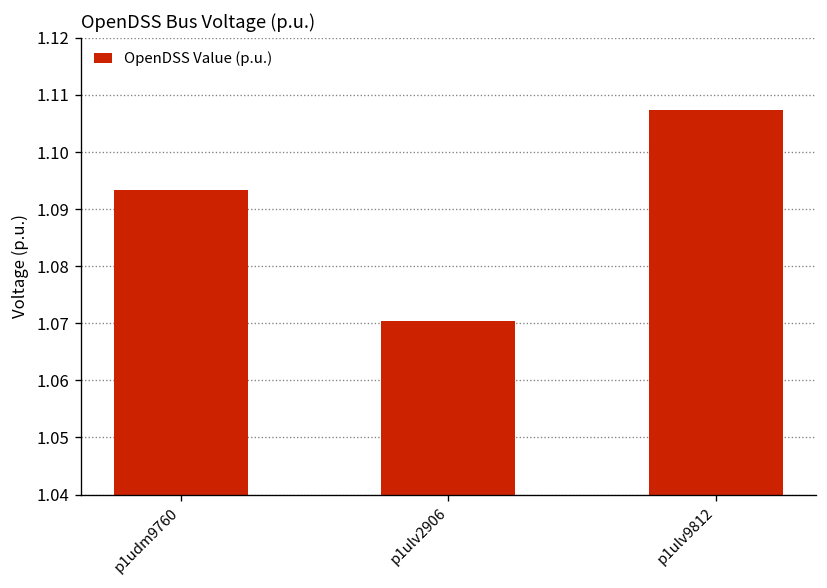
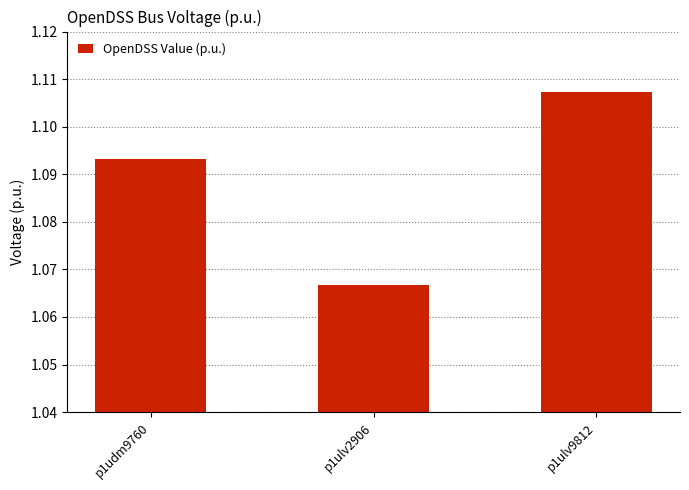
p1ulv2906: 1.070 -> 1.067
